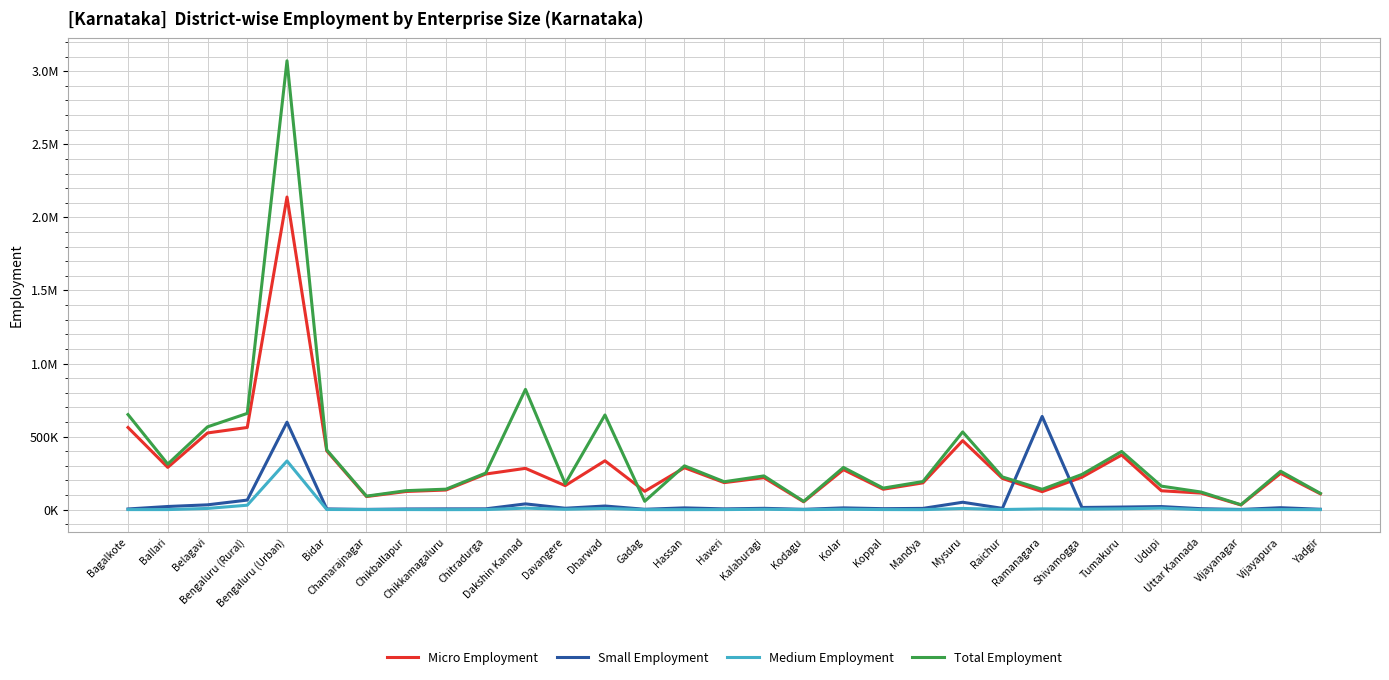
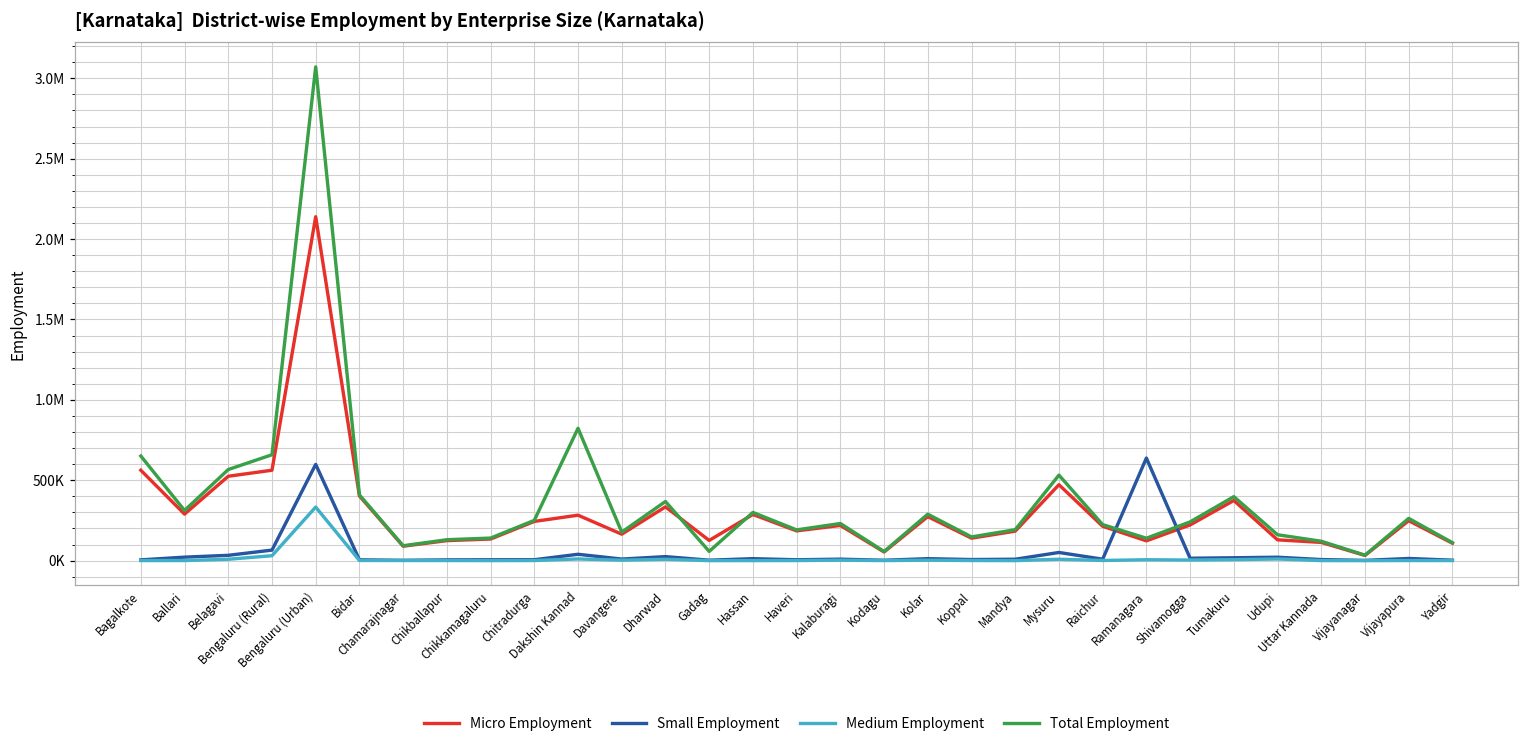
Total Employment, Dharwad: 650000 -> 370000
